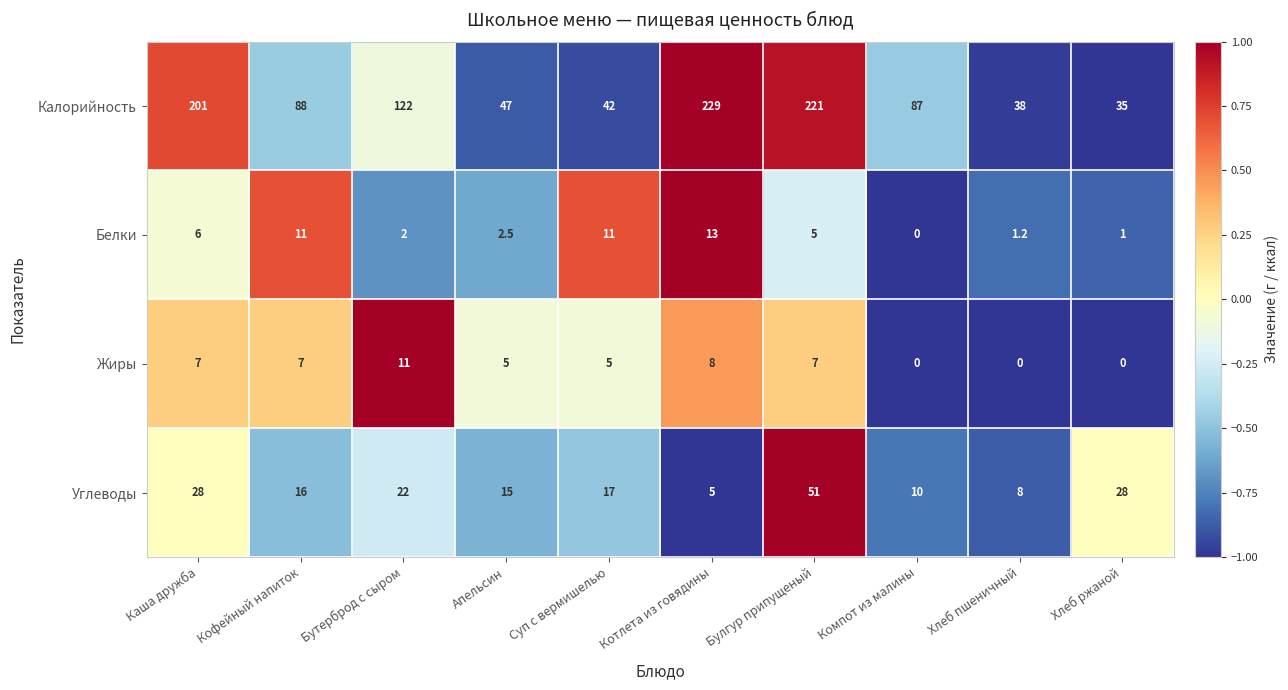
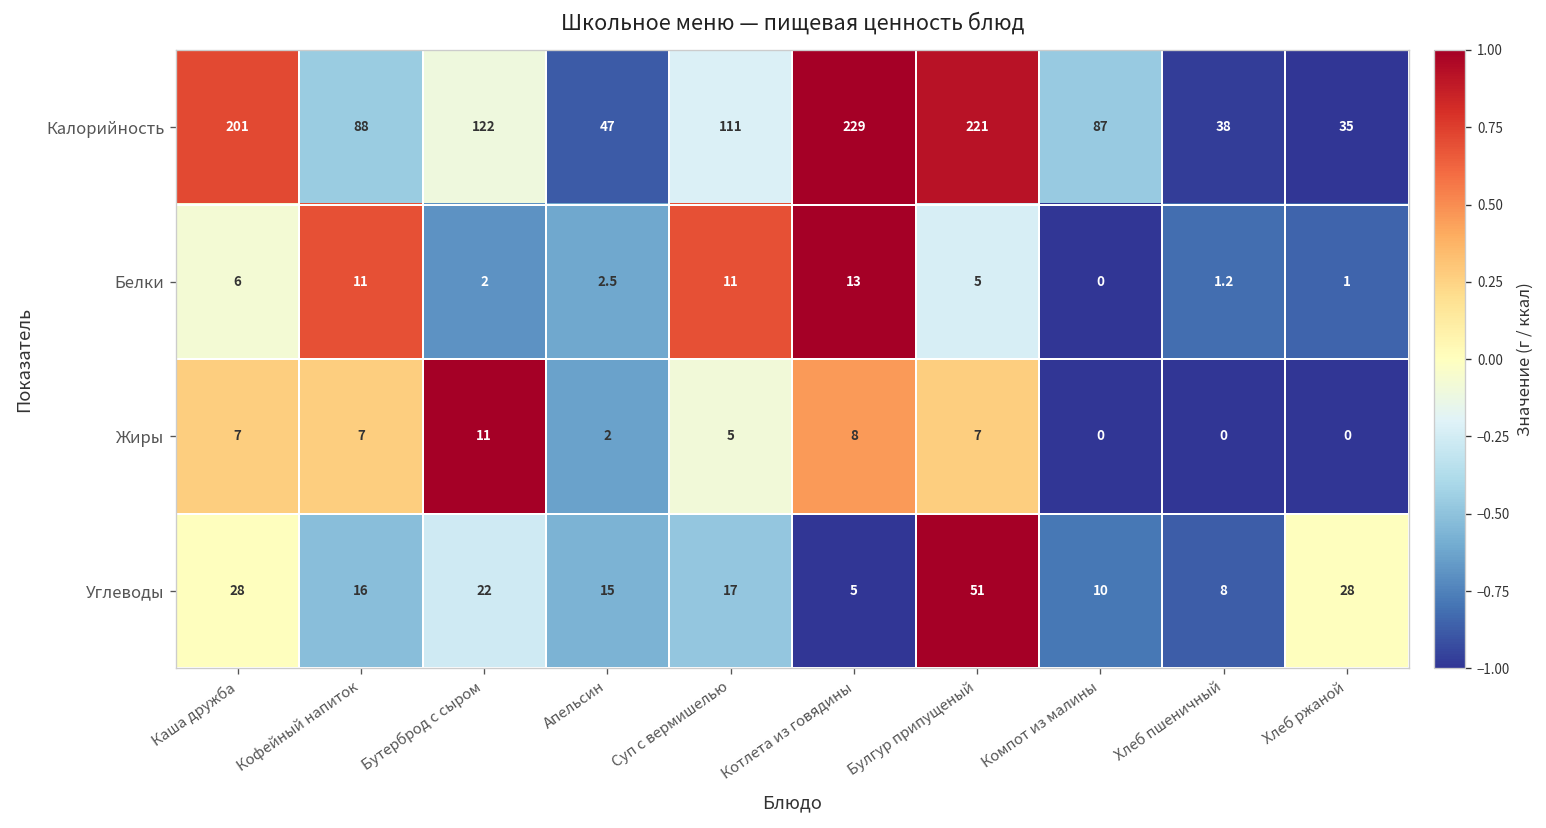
Калорийность, Суп с вермишелью: 42 -> 111
Жиры, Апельсин: 5 -> 2
